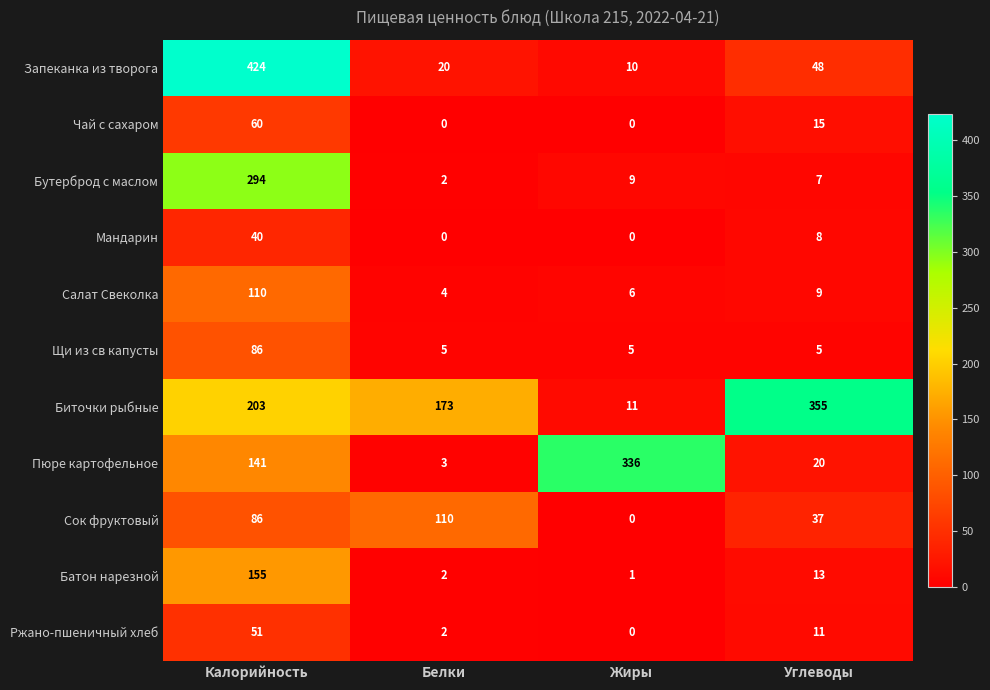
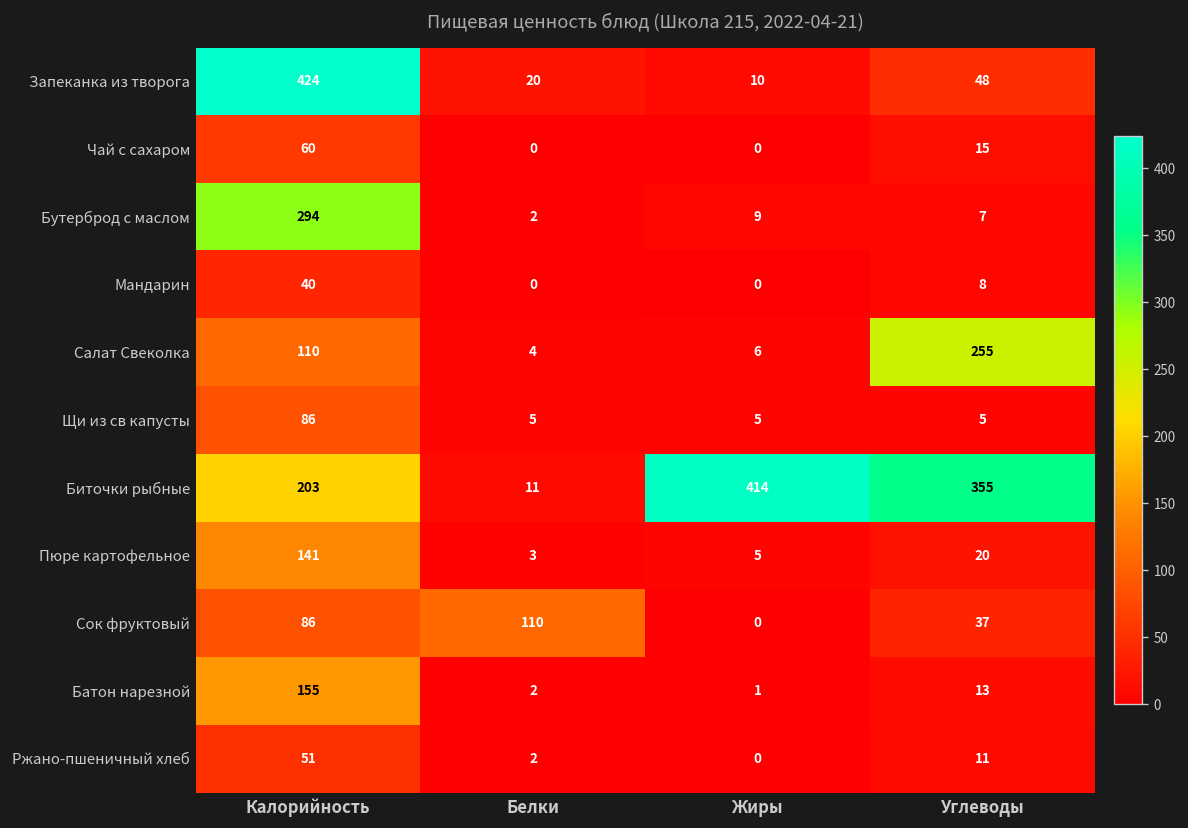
Салат Свеколка, Углеводы: 9 -> 255
Биточки рыбные, Белки: 173 -> 11
Биточки рыбные, Жиры: 11 -> 414
Пюре картофельное, Жиры: 336 -> 5
